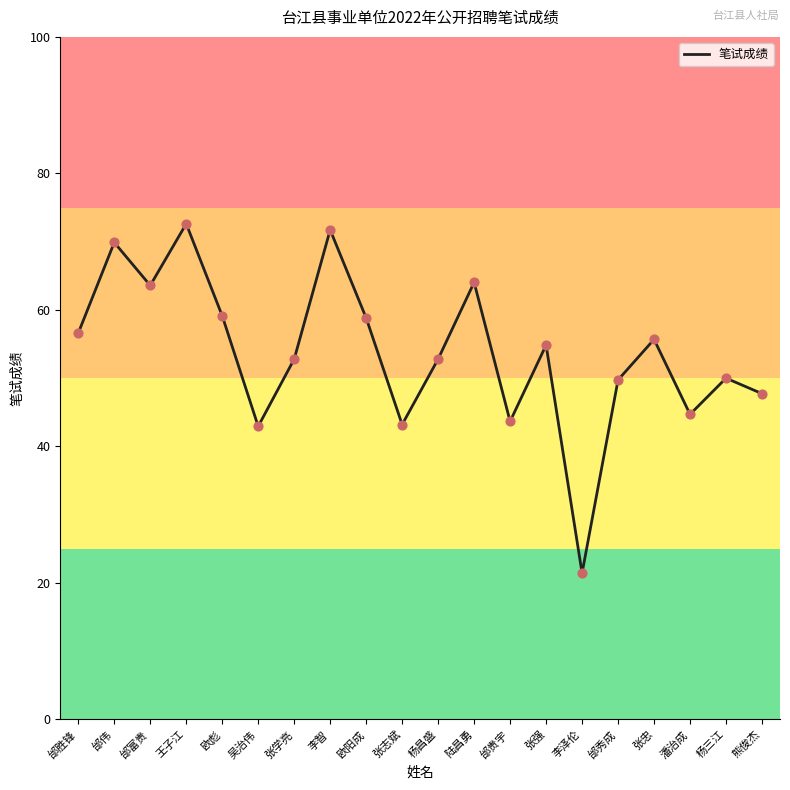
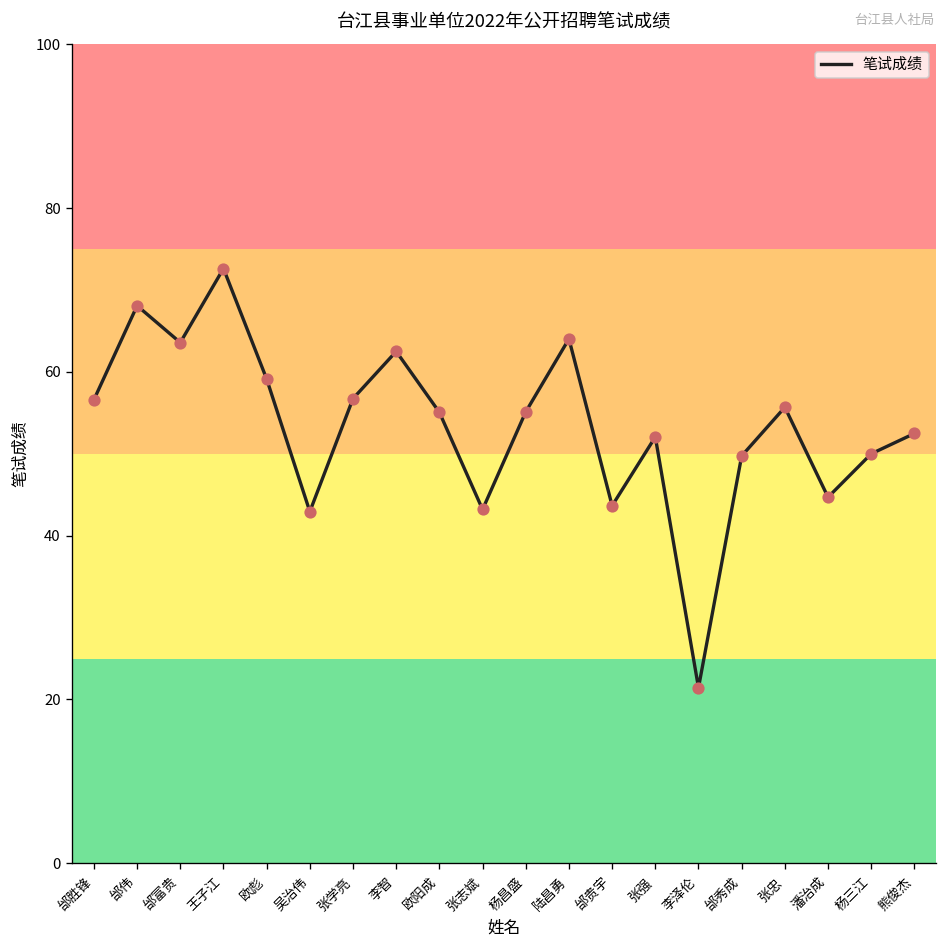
邰伟: 70 -> 68
张学亮: 53 -> 57
李智: 72 -> 63
欧阳成: 59 -> 55
杨昌盛: 53 -> 55
张强: 55 -> 52
熊俊杰: 48 -> 52
